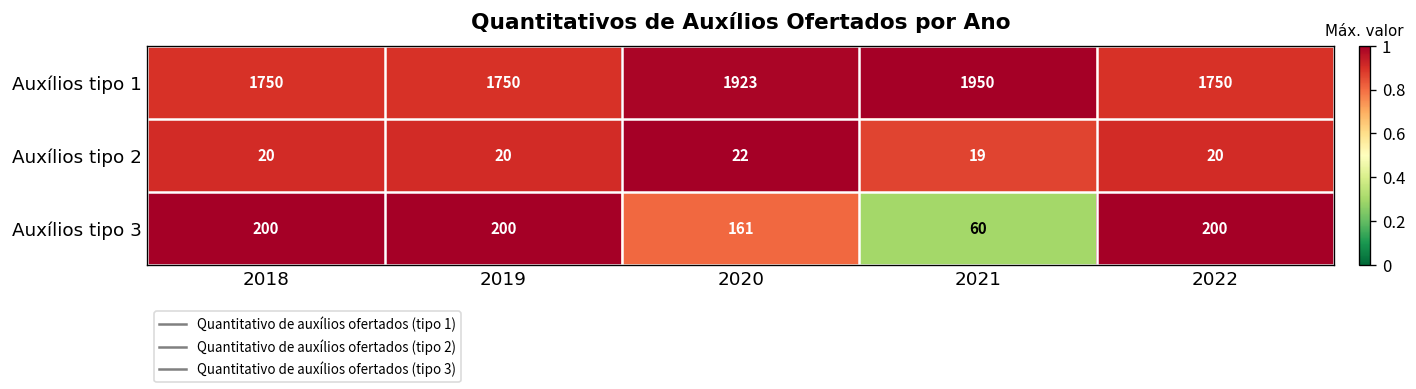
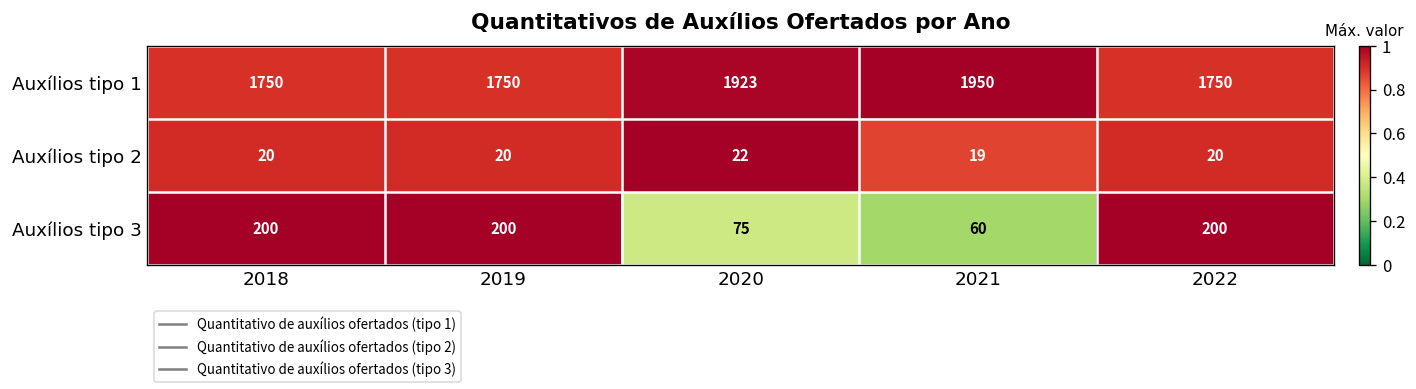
Auxílios tipo 3, 2020: 161 -> 75
